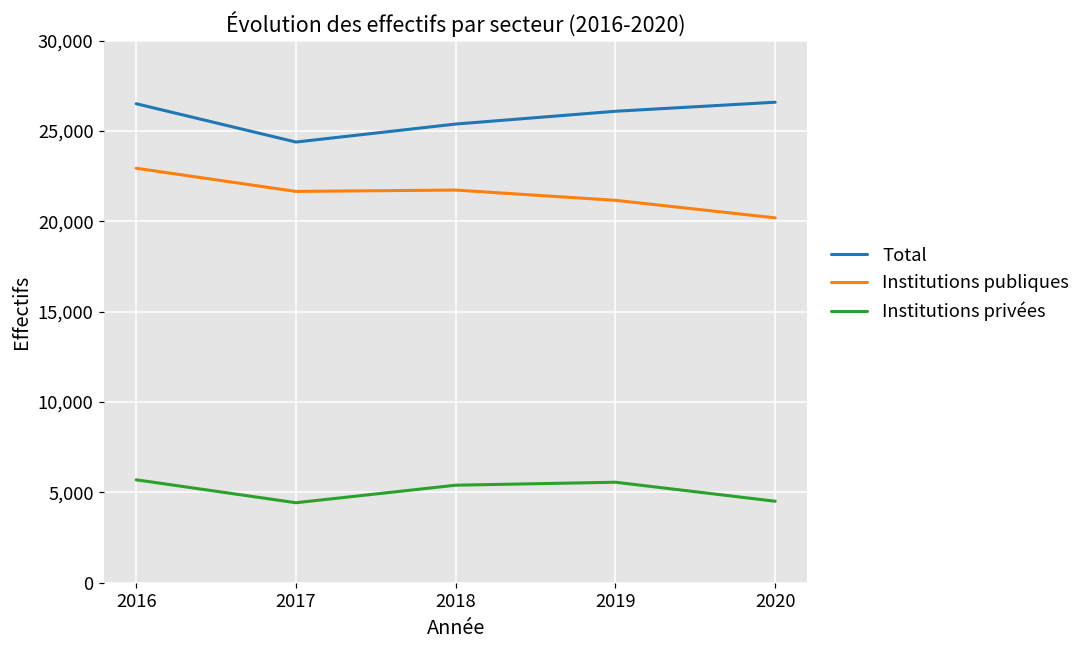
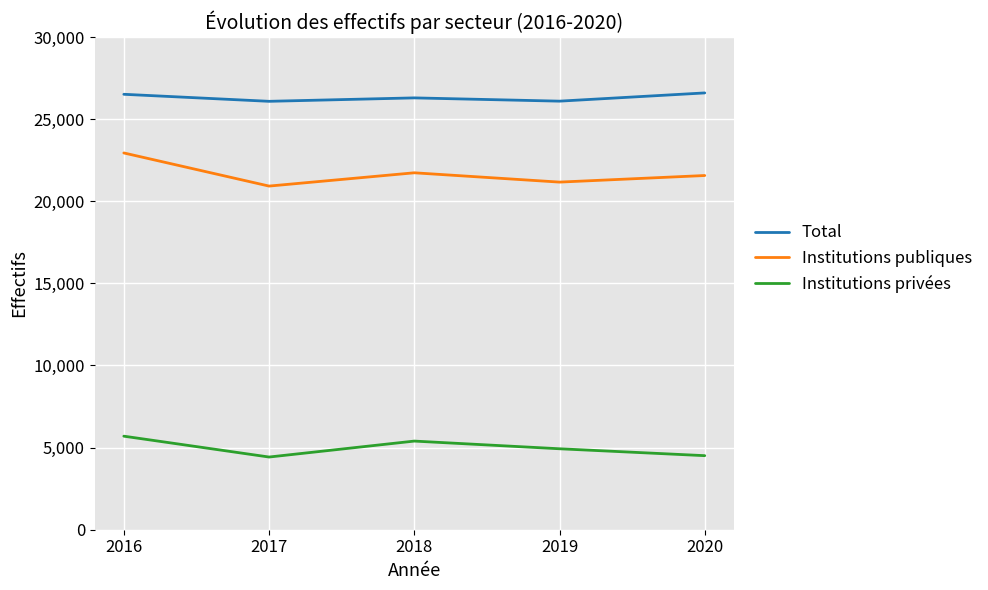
Total, 2017: 24,400 -> 26,100
Institutions publiques, 2017: 21,700 -> 20,900
Total, 2018: 25,400 -> 26,300
Institutions privées, 2019: 5,600 -> 4,900
Institutions publiques, 2020: 20,200 -> 21,600
